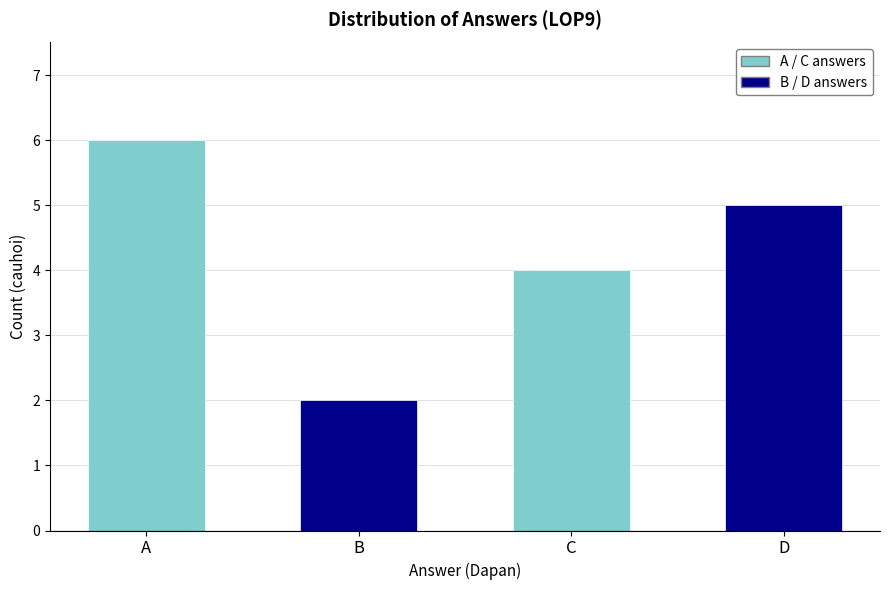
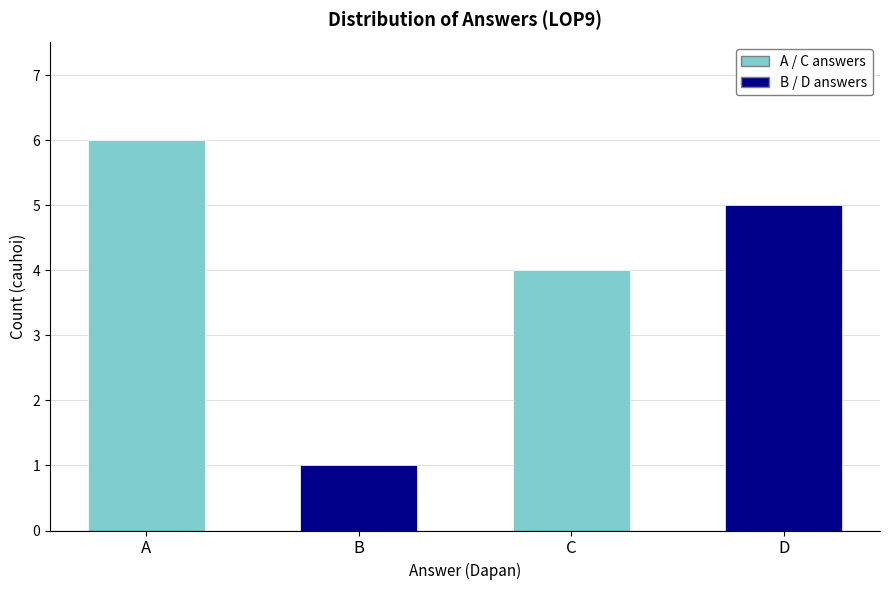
B: 2 -> 1
